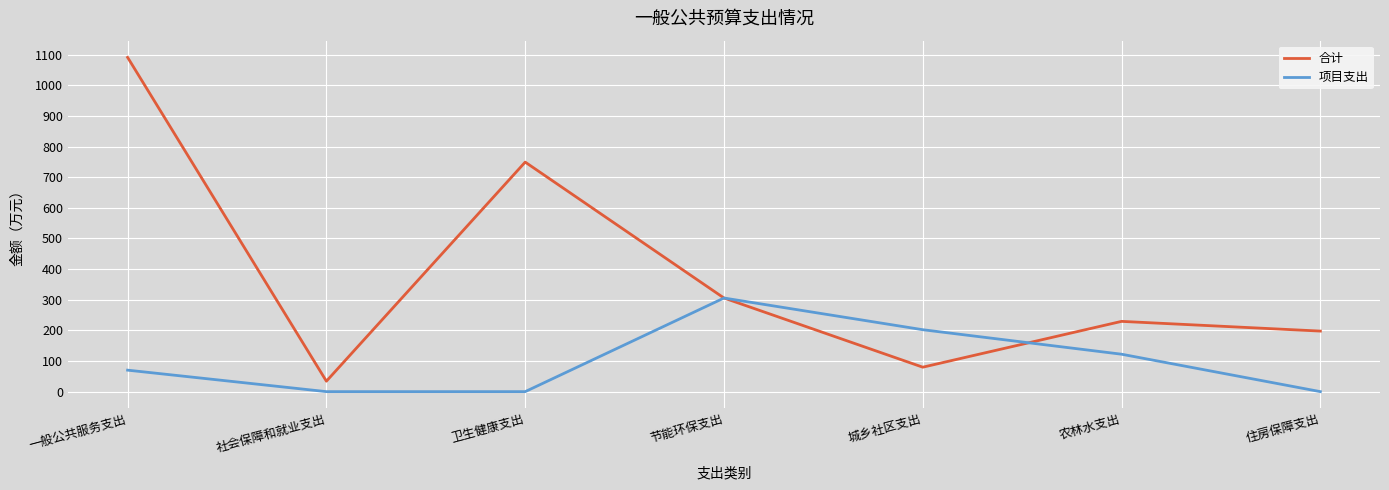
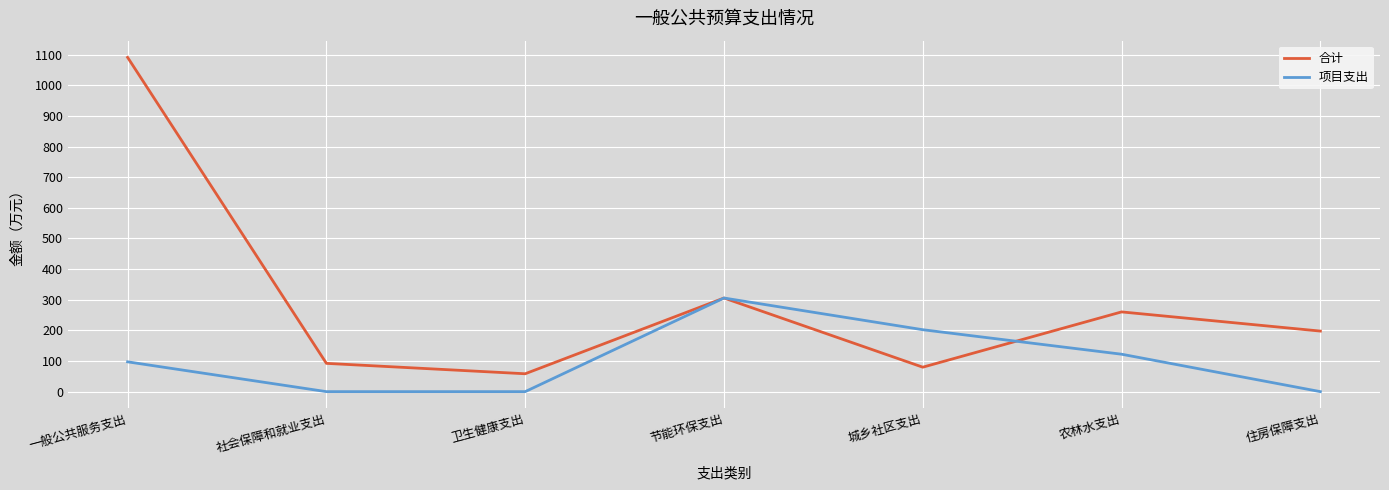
项目支出, 一般公共服务支出: 70 -> 100
合计, 社会保障和就业支出: 30 -> 90
合计, 卫生健康支出: 750 -> 60
合计, 农林水支出: 230 -> 260
